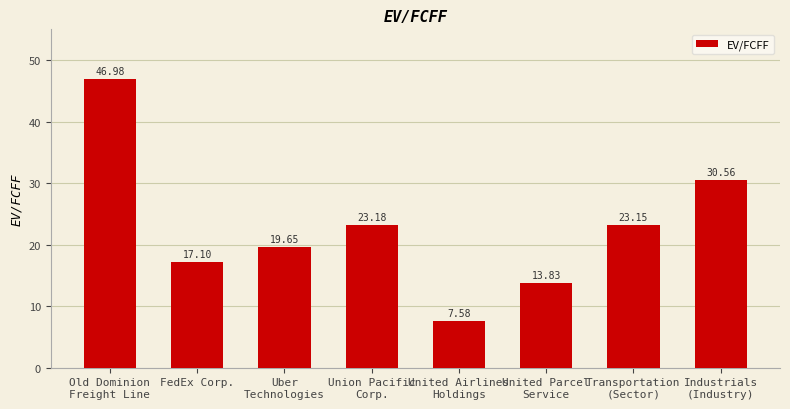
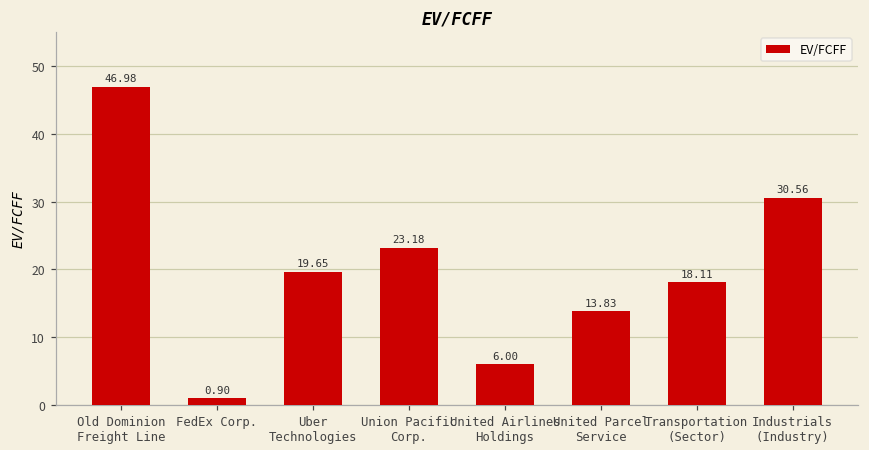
FedEx Corp.: 17.10 -> 0.90
United Airlines Holdings: 7.58 -> 6.00
Transportation (Sector): 23.15 -> 18.11
